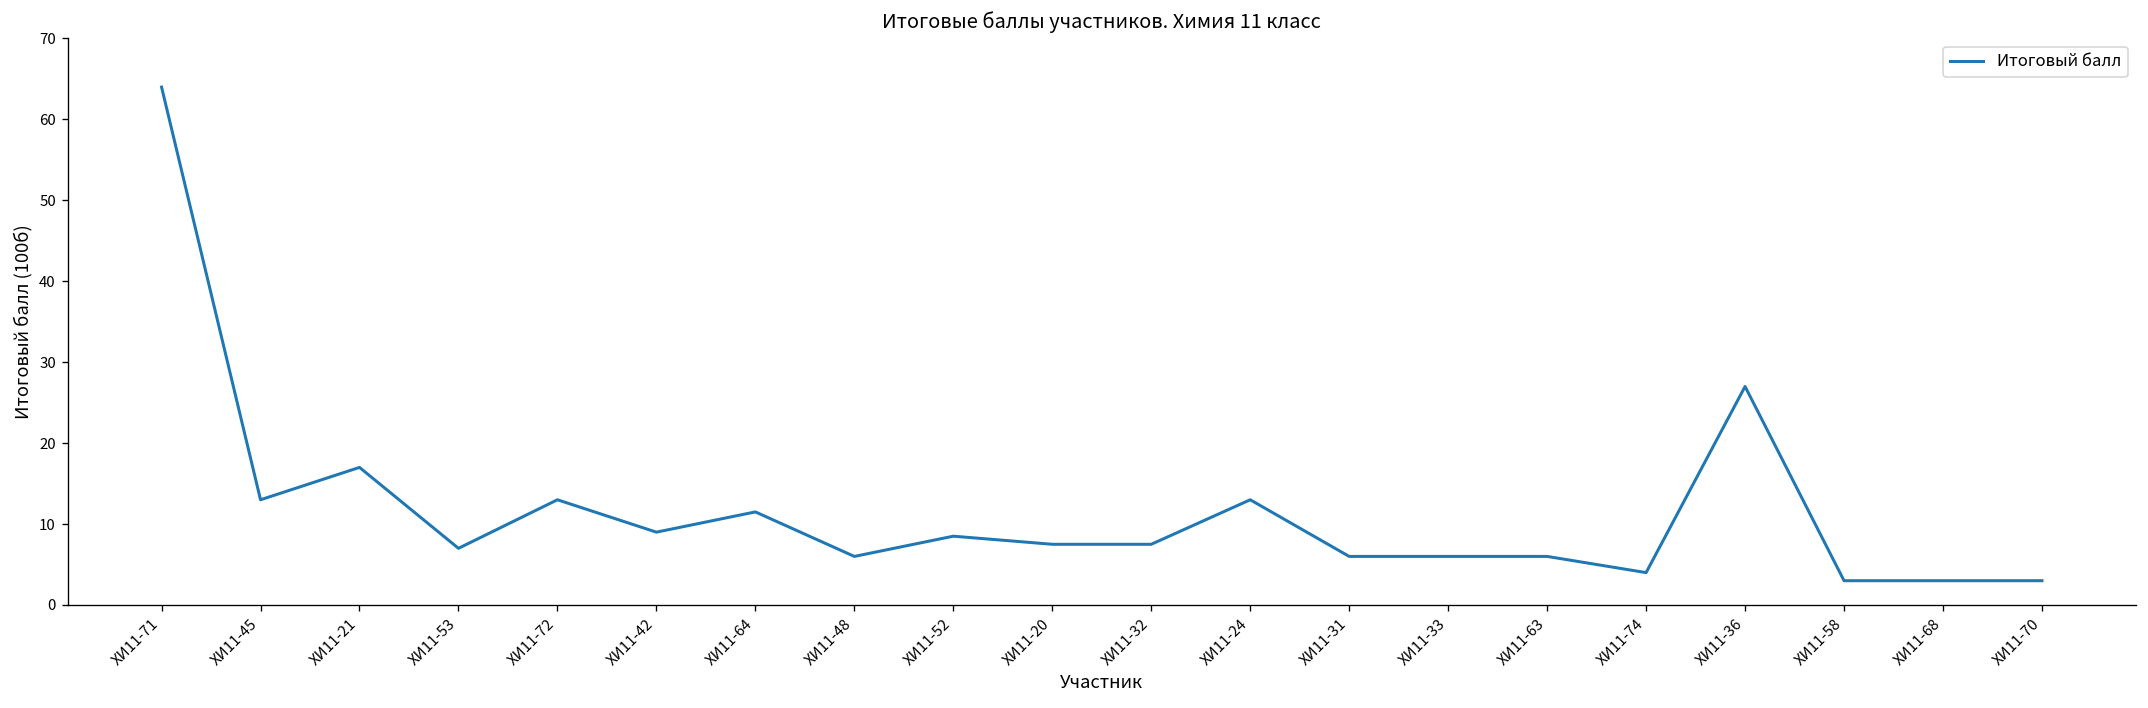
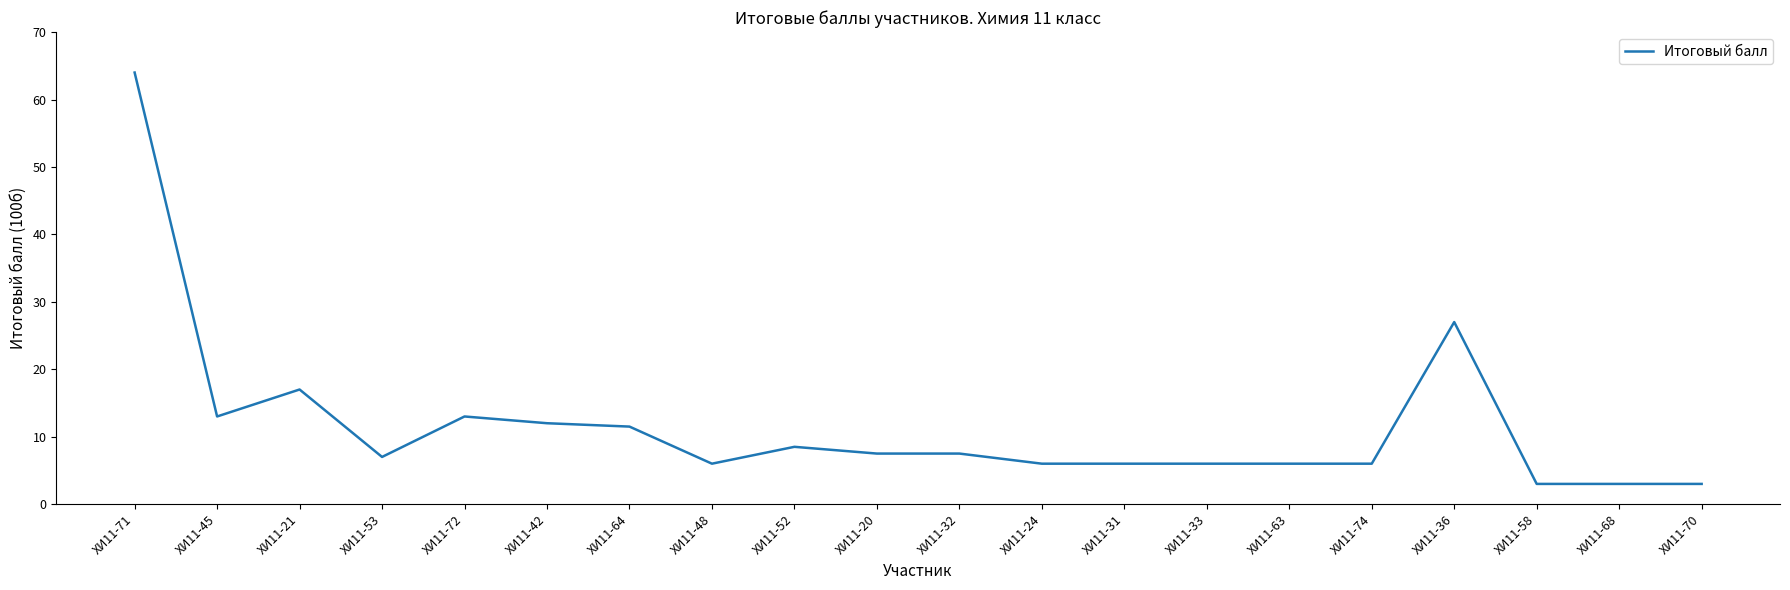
ХИ11-42: 9 -> 12
ХИ11-24: 13 -> 6
ХИ11-74: 4 -> 6
